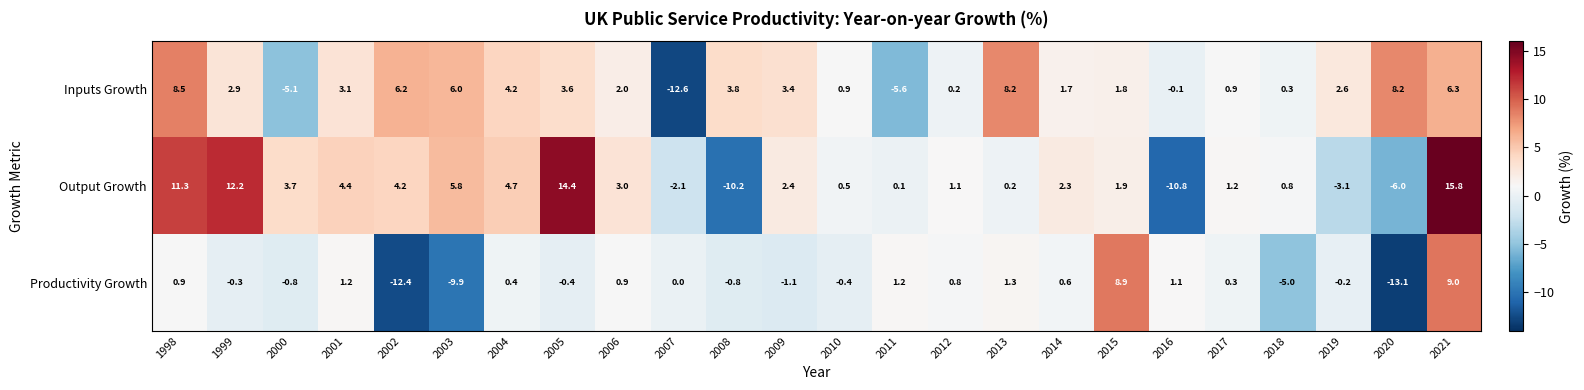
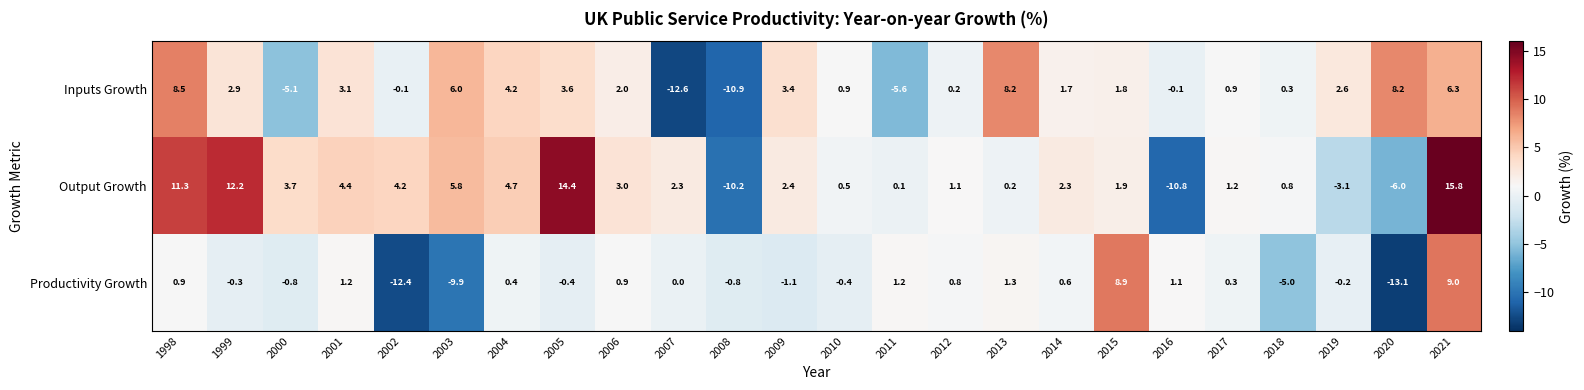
Inputs Growth, 2002: 6.2 -> -0.1
Inputs Growth, 2008: 3.8 -> -10.9
Output Growth, 2007: -2.1 -> 2.3
